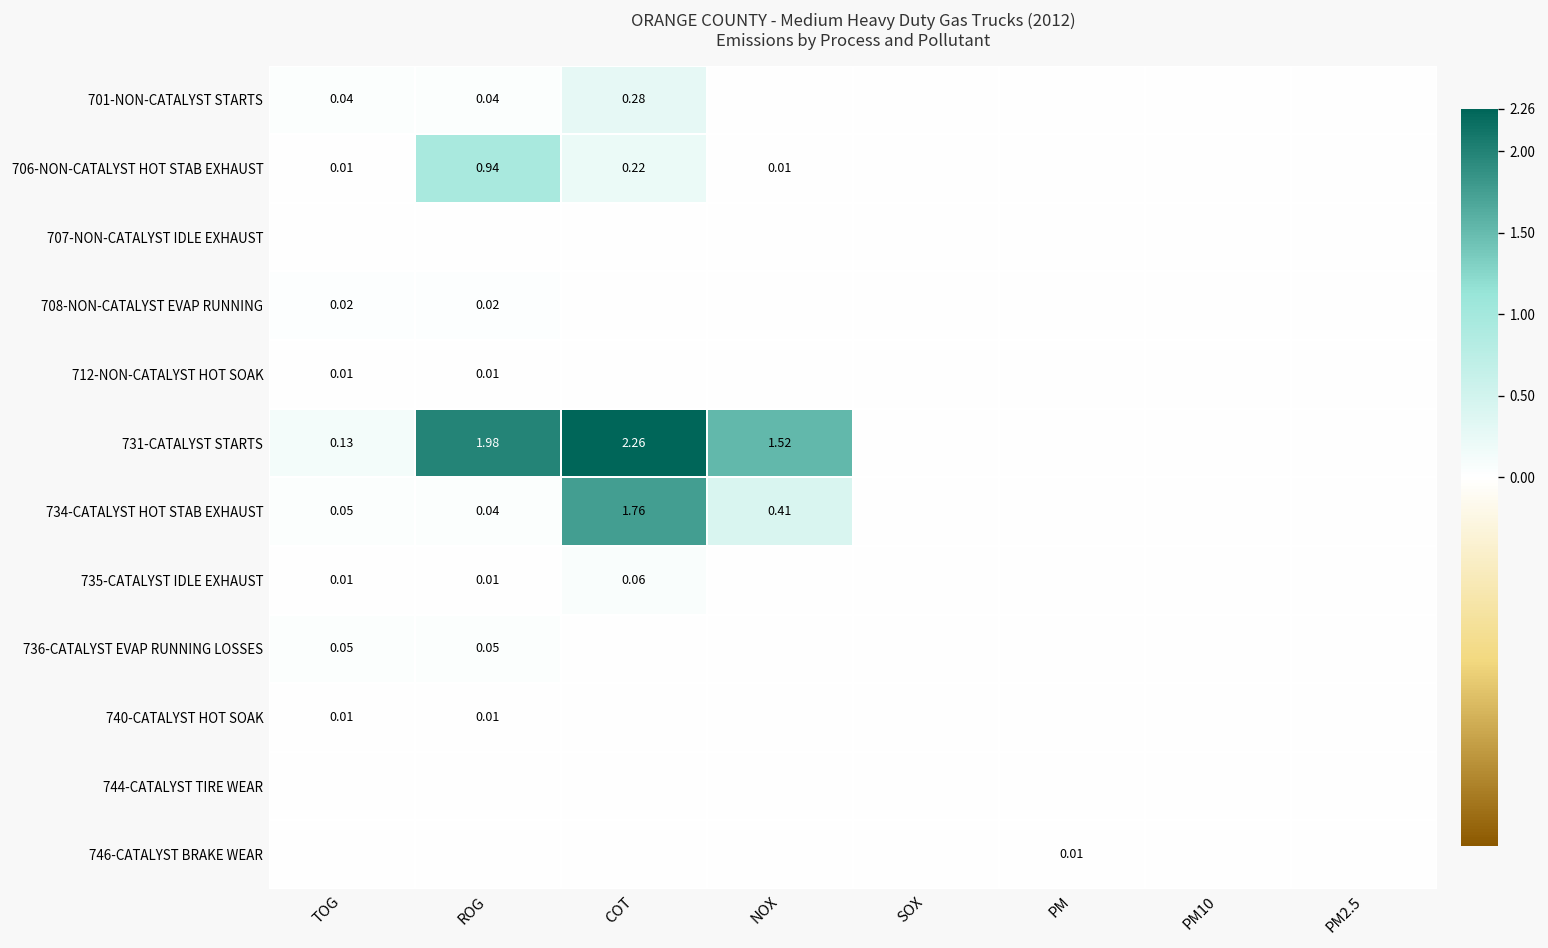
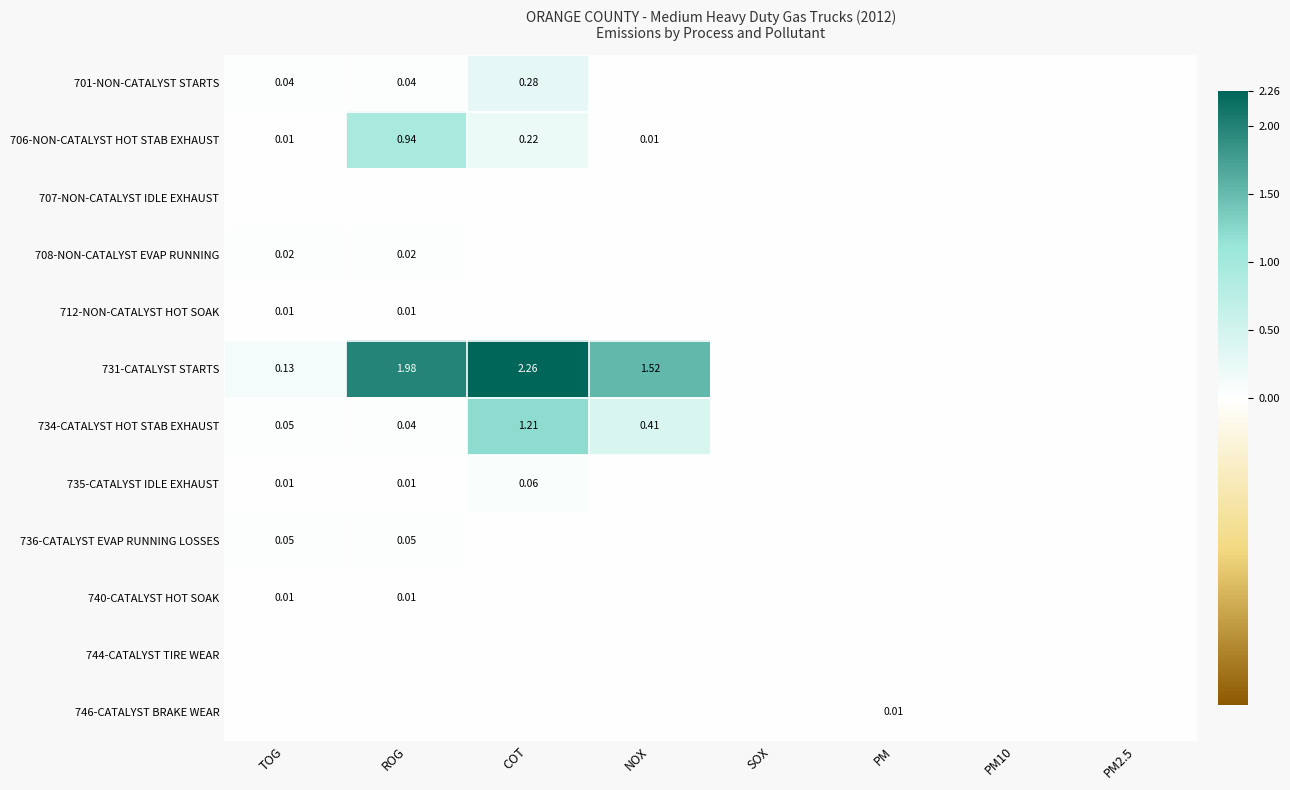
734-CATALYST HOT STAB EXHAUST, COT: 1.76 -> 1.21
